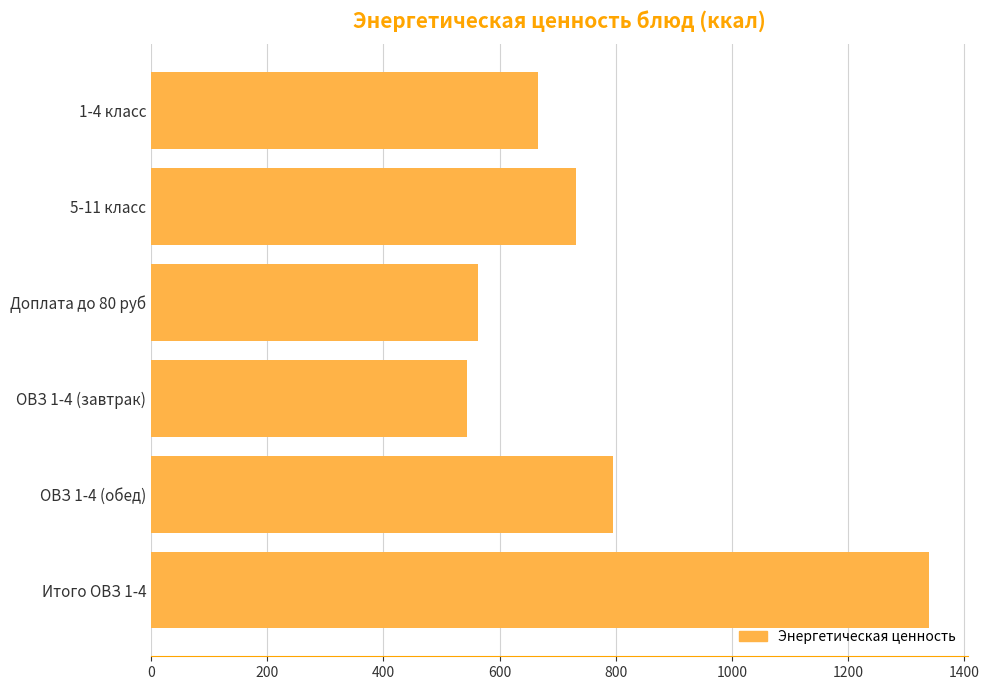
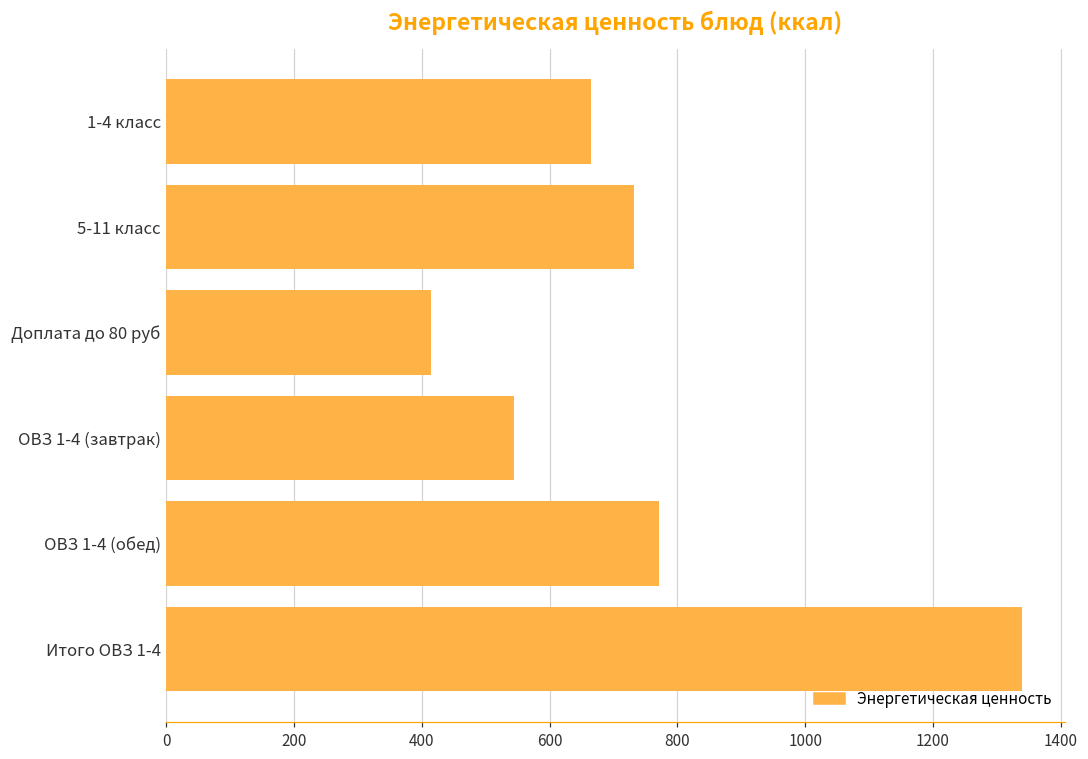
Доплата до 80 руб: 560 -> 410
ОВЗ 1-4 (обед): 800 -> 770
